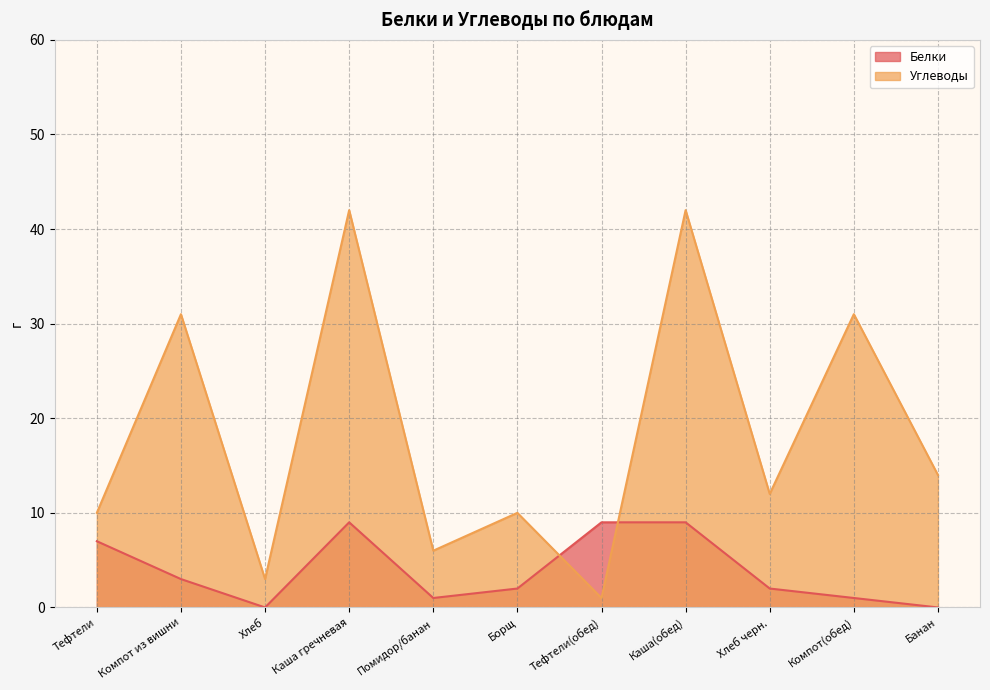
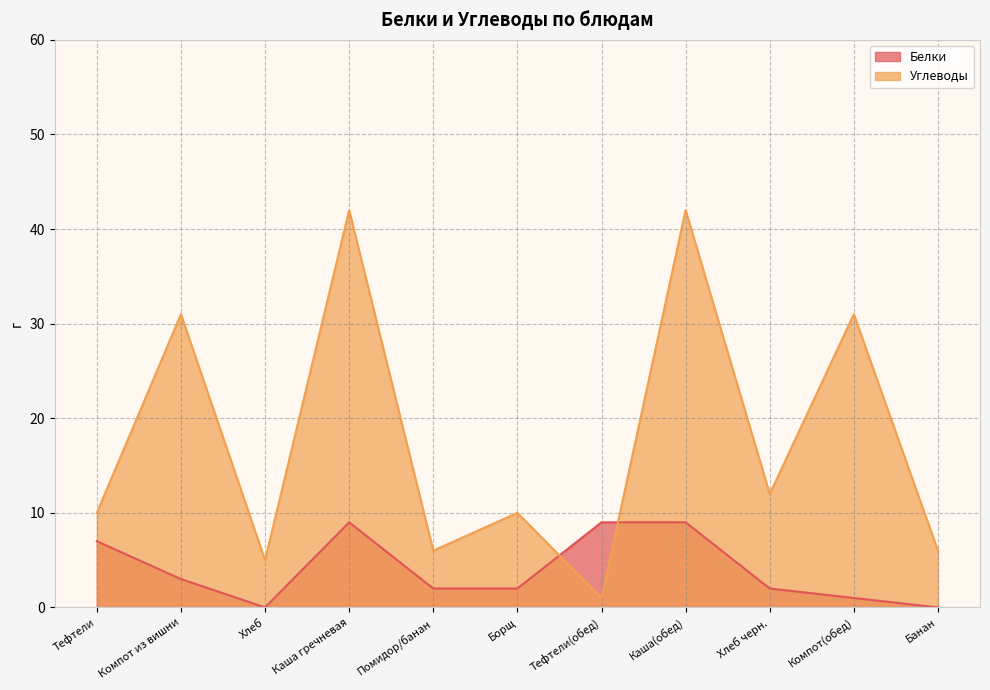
Углеводы, Хлеб: 3 -> 5
Белки, Помидор/банан: 1 -> 2
Углеводы, Банан: 14 -> 6
